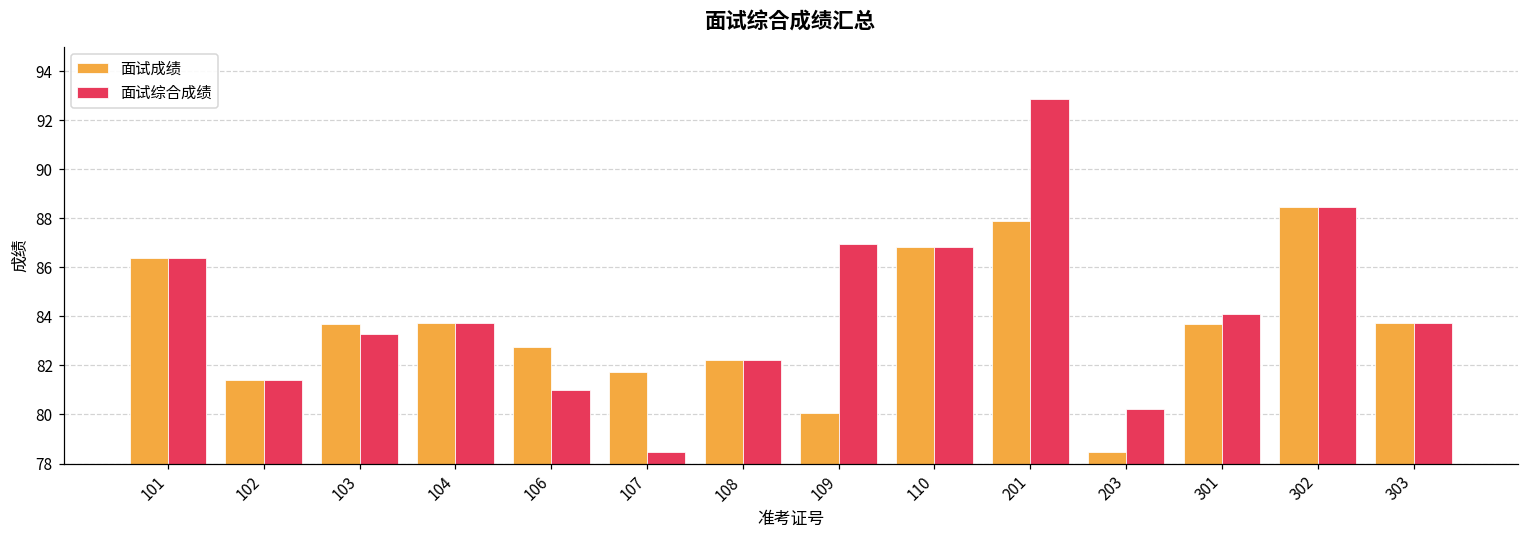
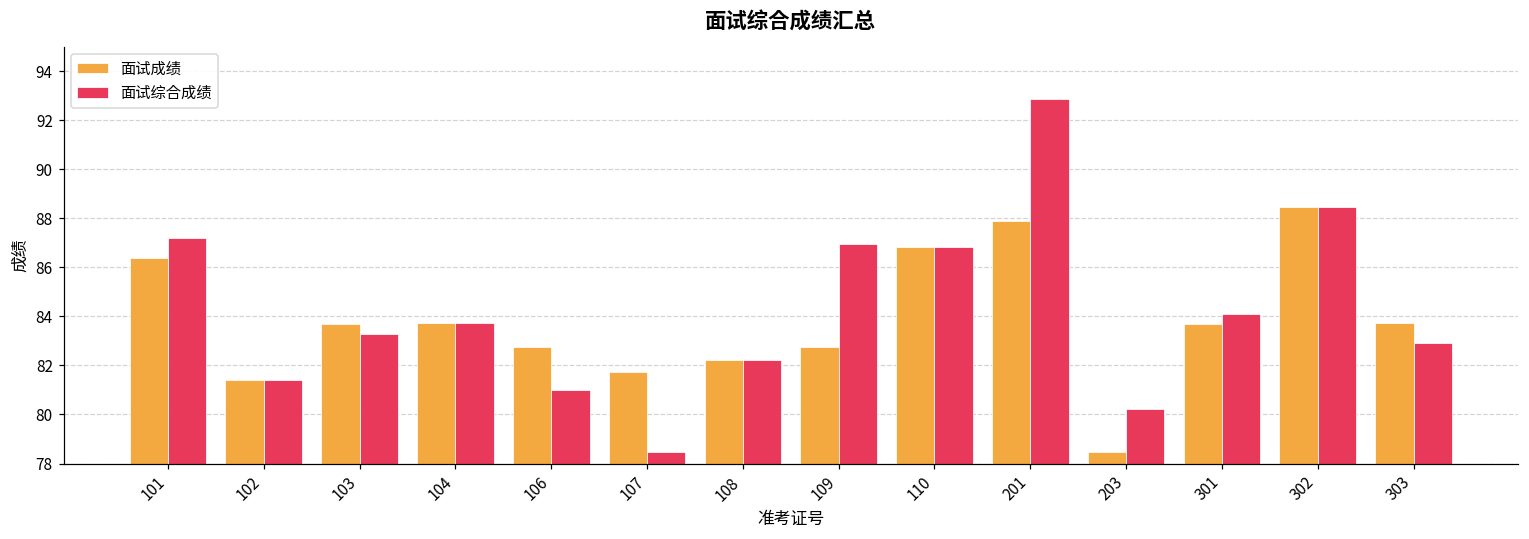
面试综合成绩, 101: 86.4 -> 87.2
面试成绩, 109: 80.1 -> 82.8
面试综合成绩, 303: 83.7 -> 82.9
